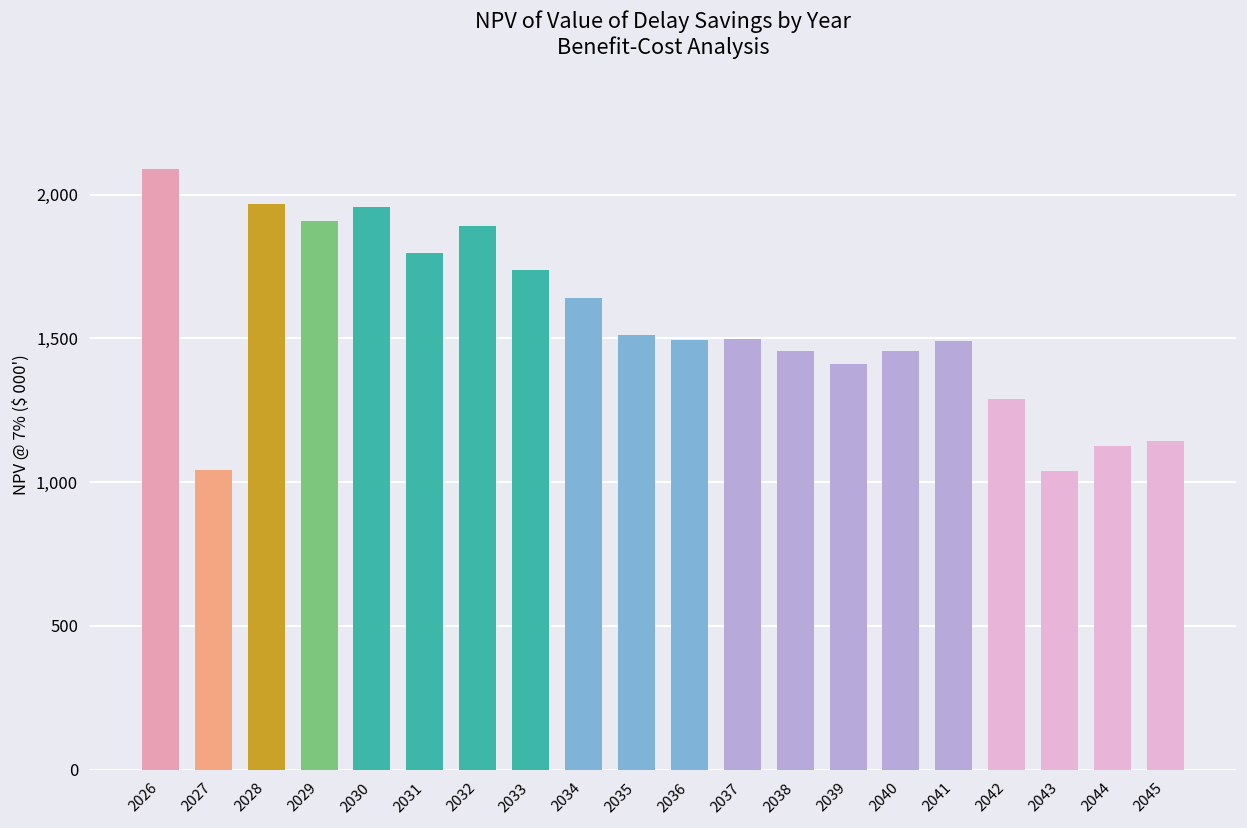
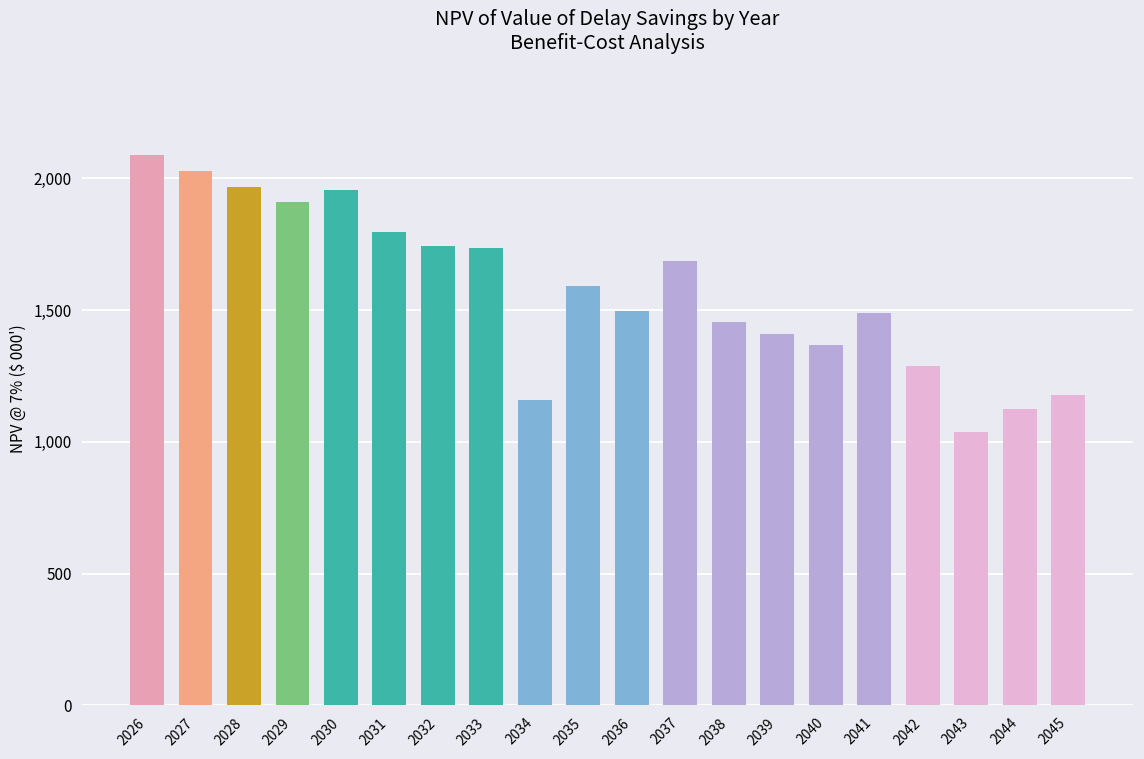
2027: 1,040 -> 2,030
2032: 1,890 -> 1,740
2034: 1,640 -> 1,160
2035: 1,510 -> 1,590
2037: 1,500 -> 1,680
2040: 1,460 -> 1,370
2045: 1,140 -> 1,180
